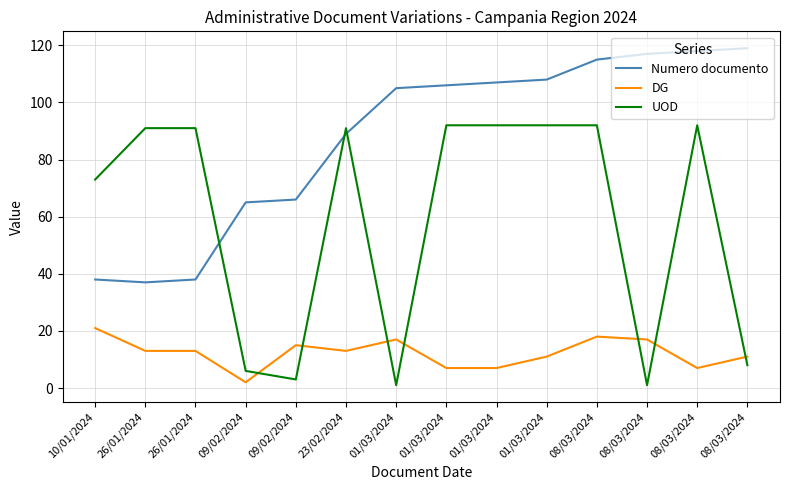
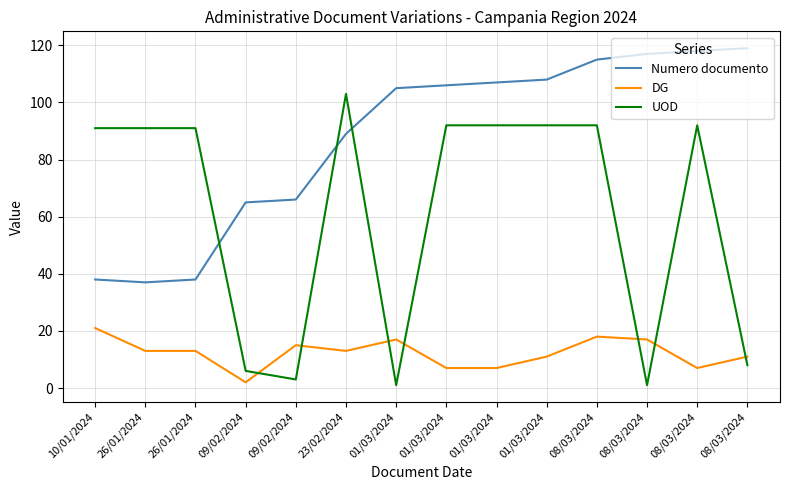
UOD, 10/01/2024: 73 -> 91
UOD, 23/02/2024: 91 -> 103
